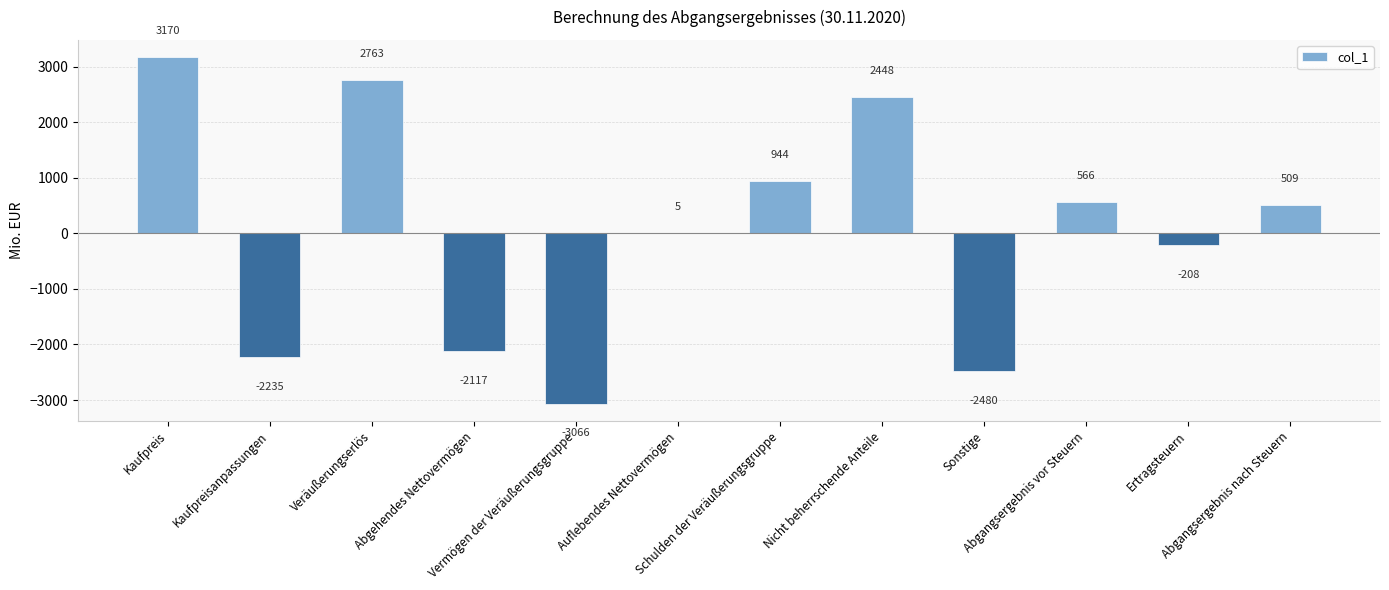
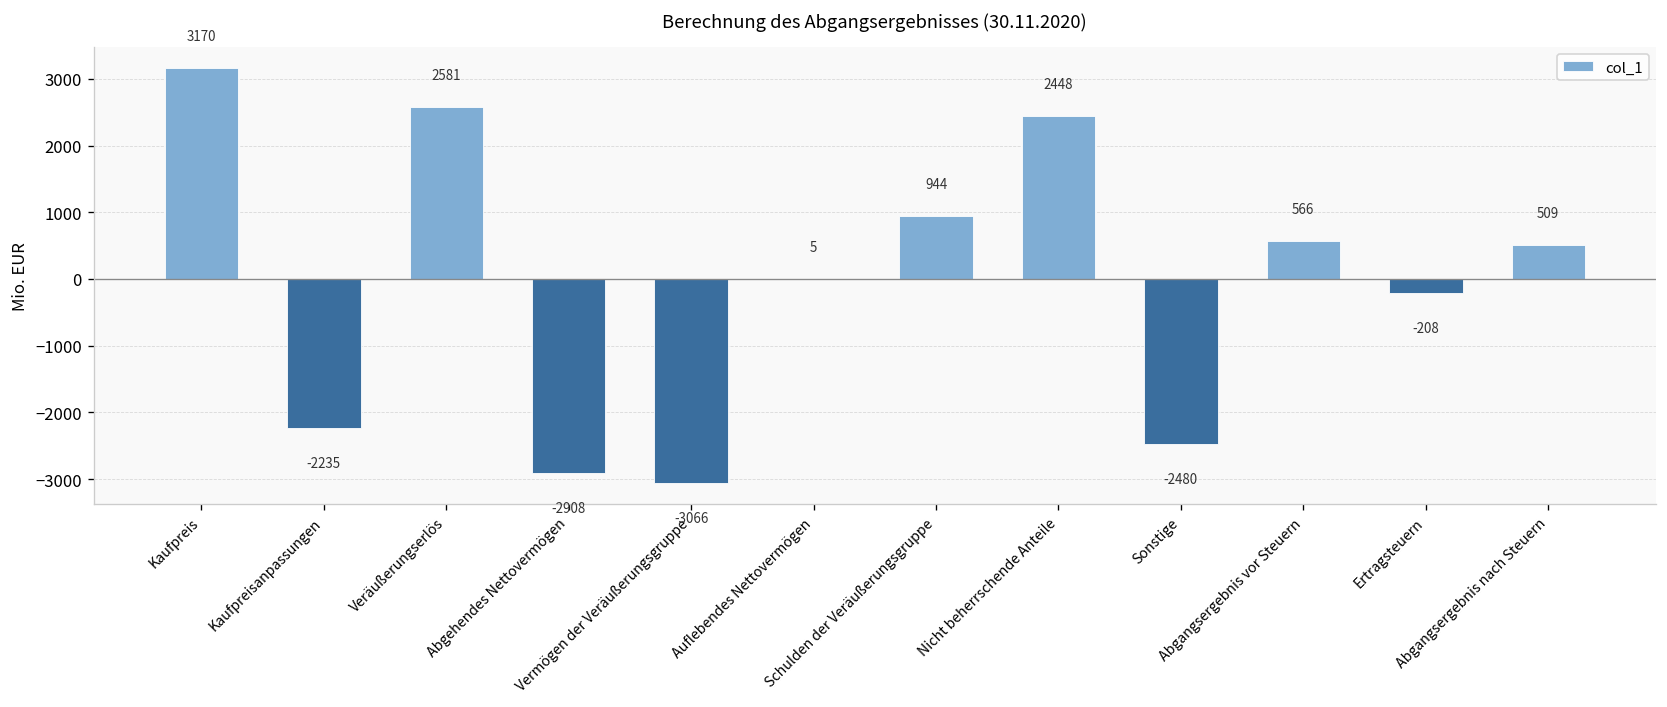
Veräußerungserlös: 2763 -> 2581
Abgehendes Nettovermögen: -2117 -> -2908
